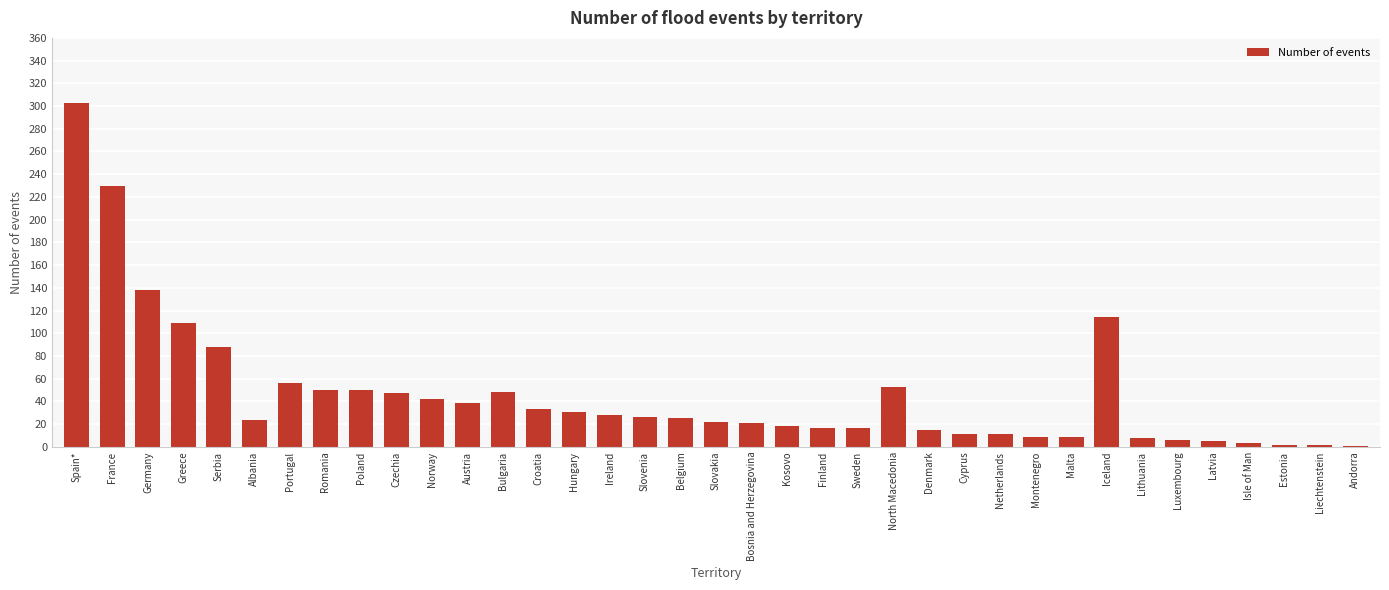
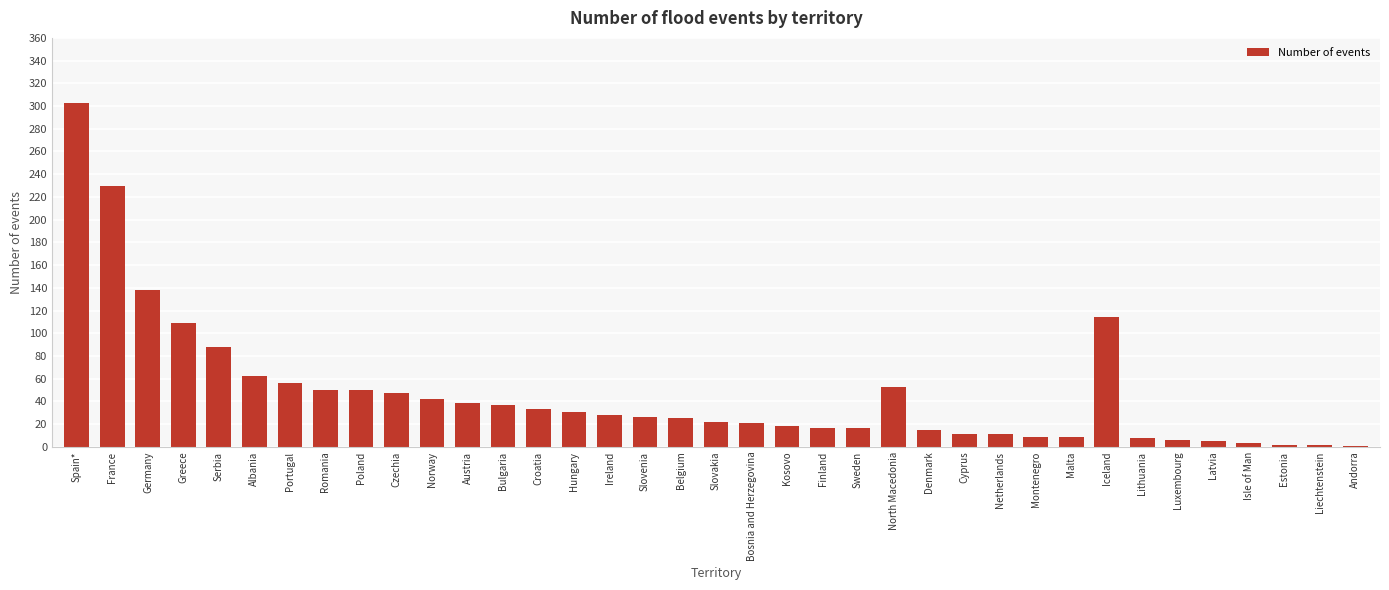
Albania: 24 -> 62
Bulgaria: 48 -> 37
